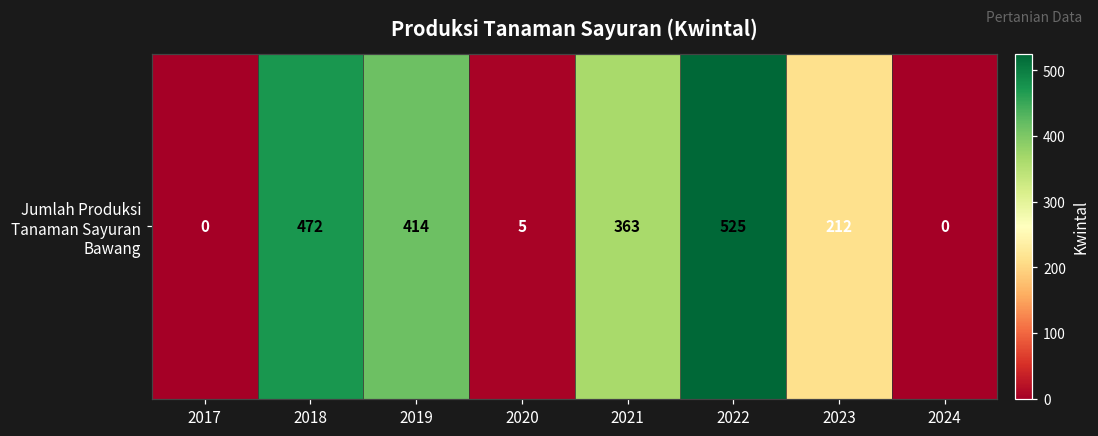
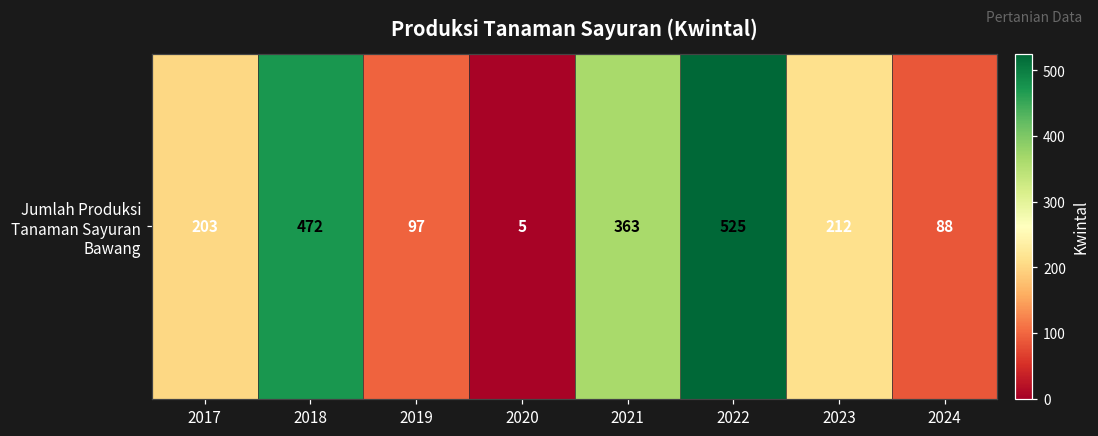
Jumlah Produksi Tanaman Sayuran Bawang, 2017: 0 -> 203
Jumlah Produksi Tanaman Sayuran Bawang, 2019: 414 -> 97
Jumlah Produksi Tanaman Sayuran Bawang, 2024: 0 -> 88
